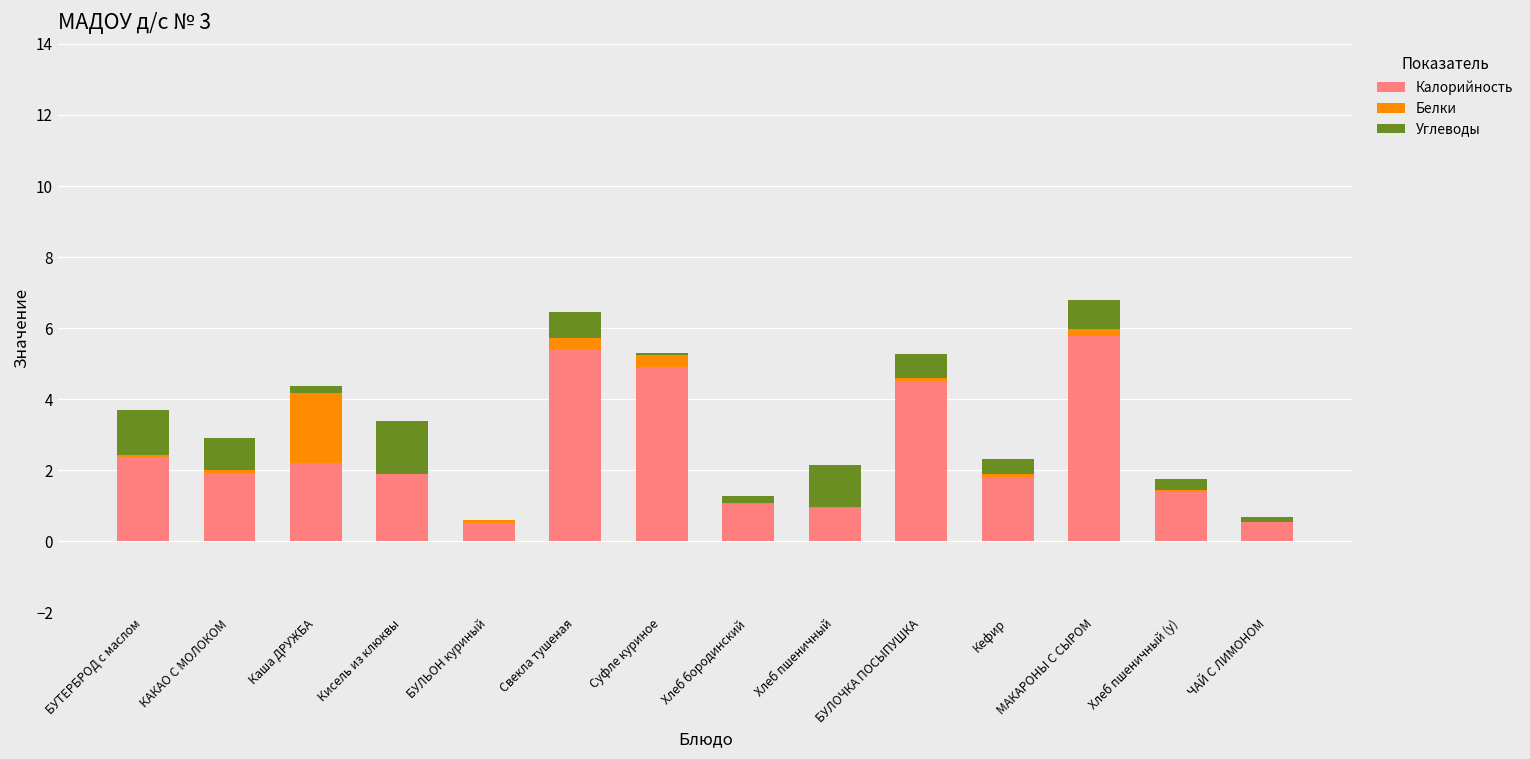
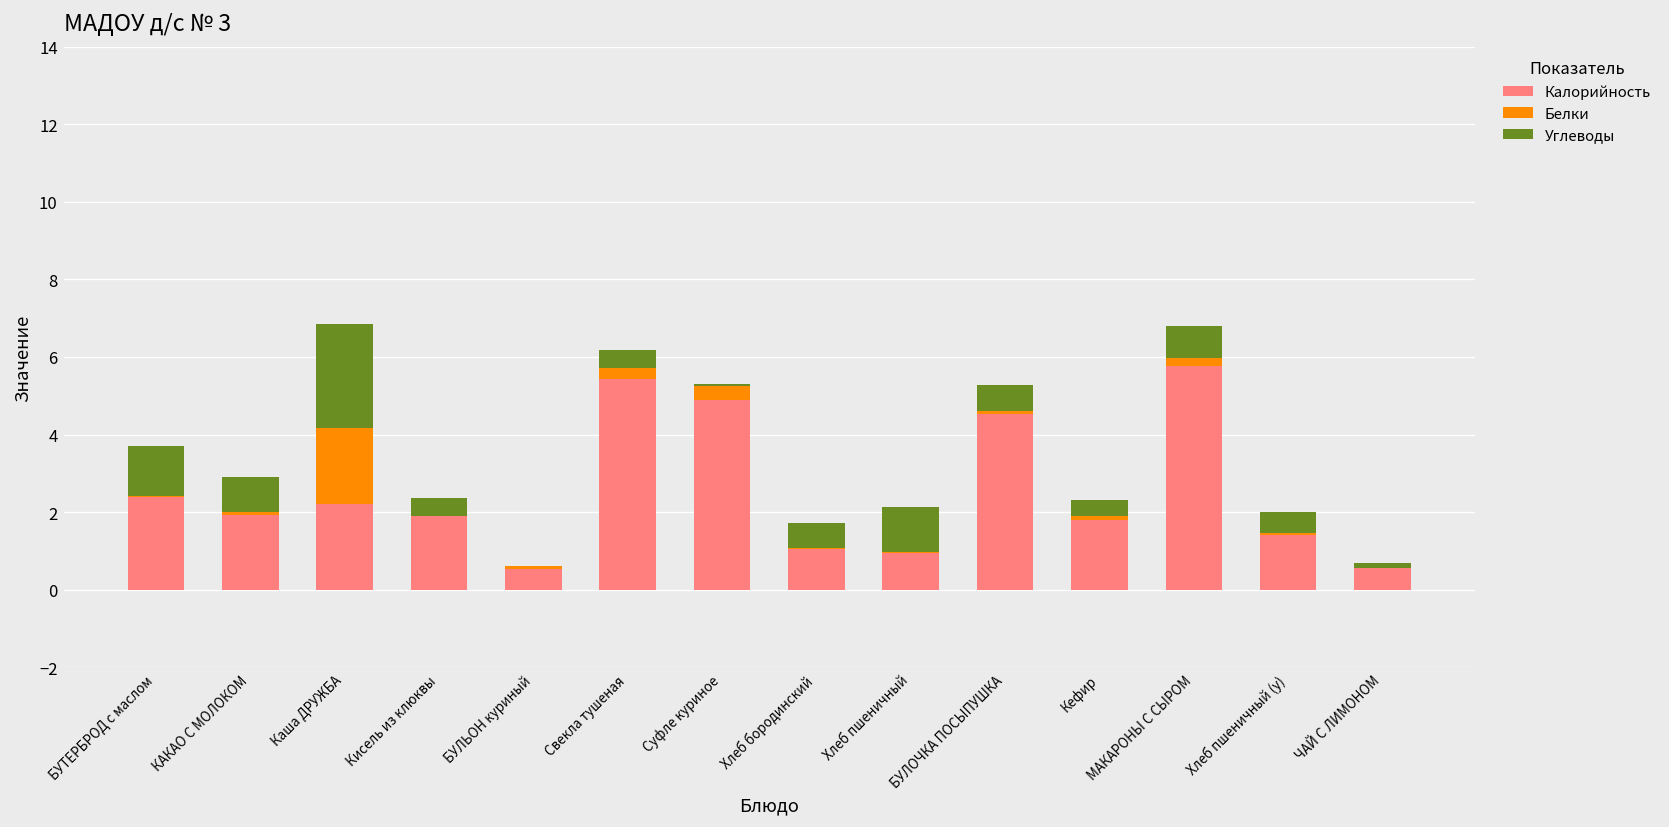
Углеводы, Каша ДРУЖБА: 0.2 -> 2.7
Углеводы, Кисель из клюквы: 1.5 -> 0.5
Углеводы, Свекла тушеная: 0.7 -> 0.5
Углеводы, Хлеб бородинский: 0.2 -> 0.6
Углеводы, Хлеб пшеничный (у): 0.3 -> 0.6
